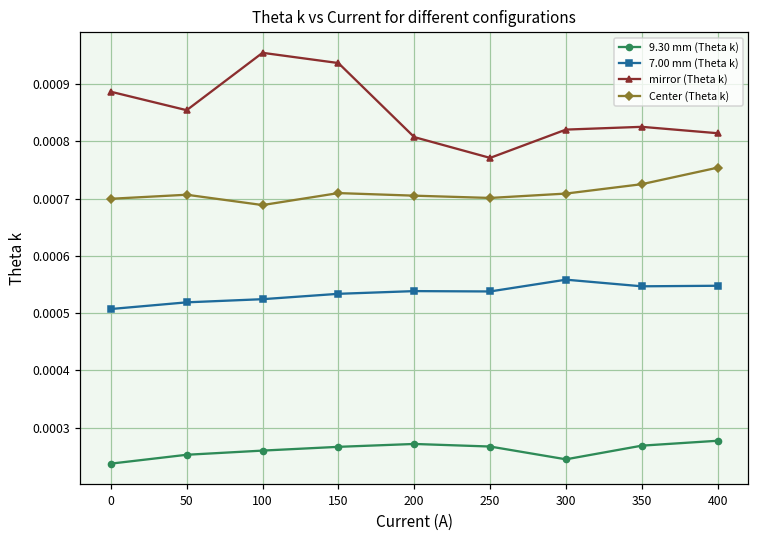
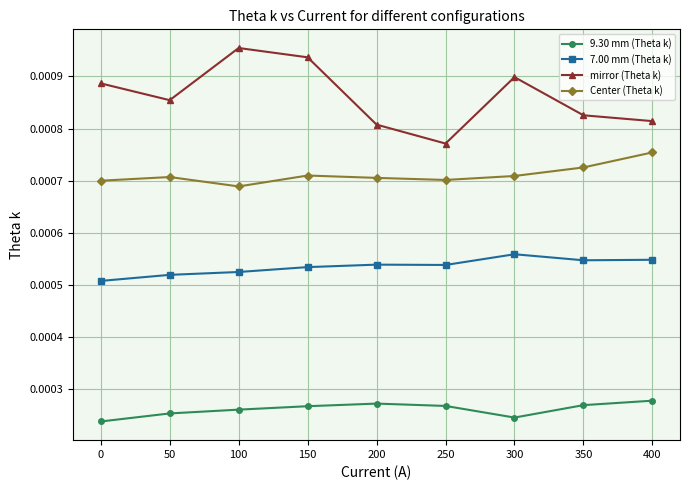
mirror (Theta k), 300: 0.00082 -> 0.00090
